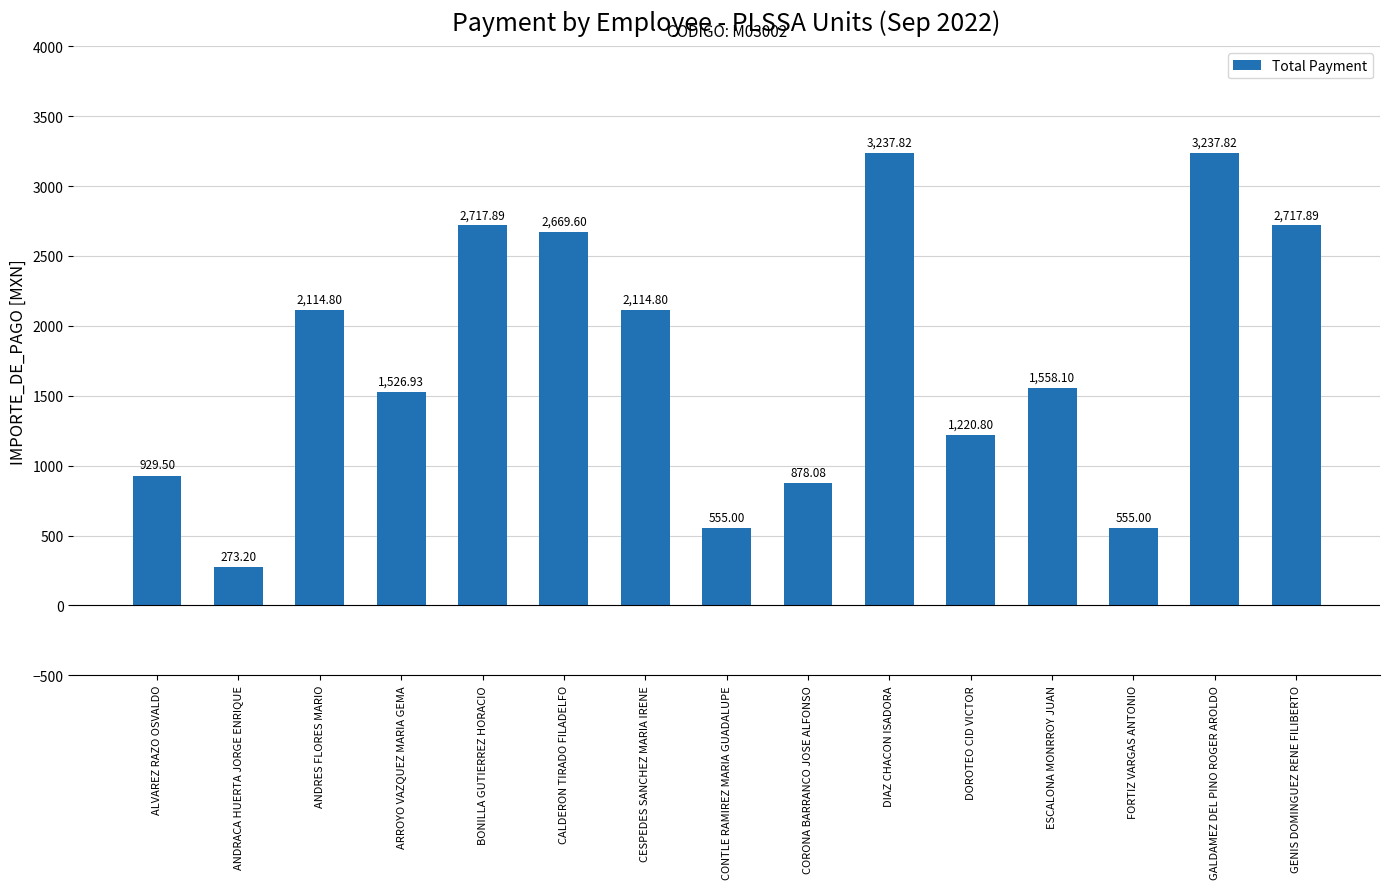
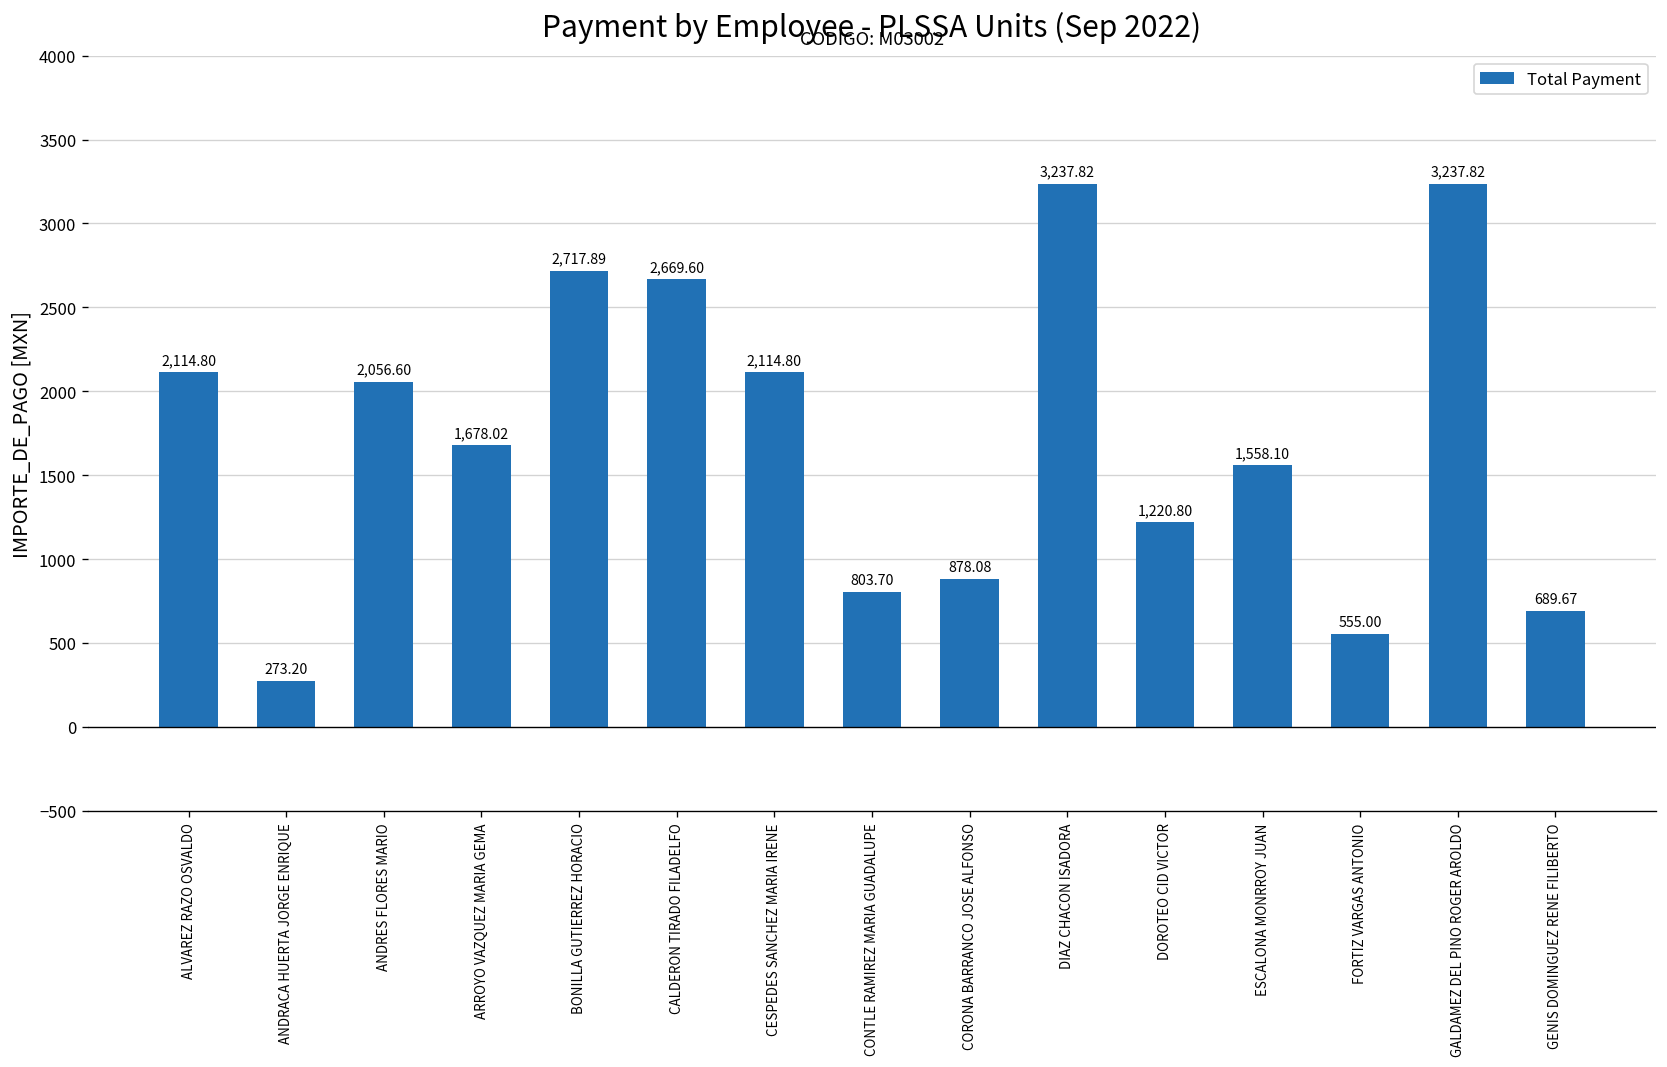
ALVAREZ RAZO OSVALDO: 929.50 -> 2,114.80
ANDRES FLORES MARIO: 2,114.80 -> 2,056.60
ARROYO VAZQUEZ MARIA GEMA: 1,526.93 -> 1,678.02
CONTLE RAMIREZ MARIA GUADALUPE: 555.00 -> 803.70
GENIS DOMINGUEZ RENE FILIBERTO: 2,717.89 -> 689.67
